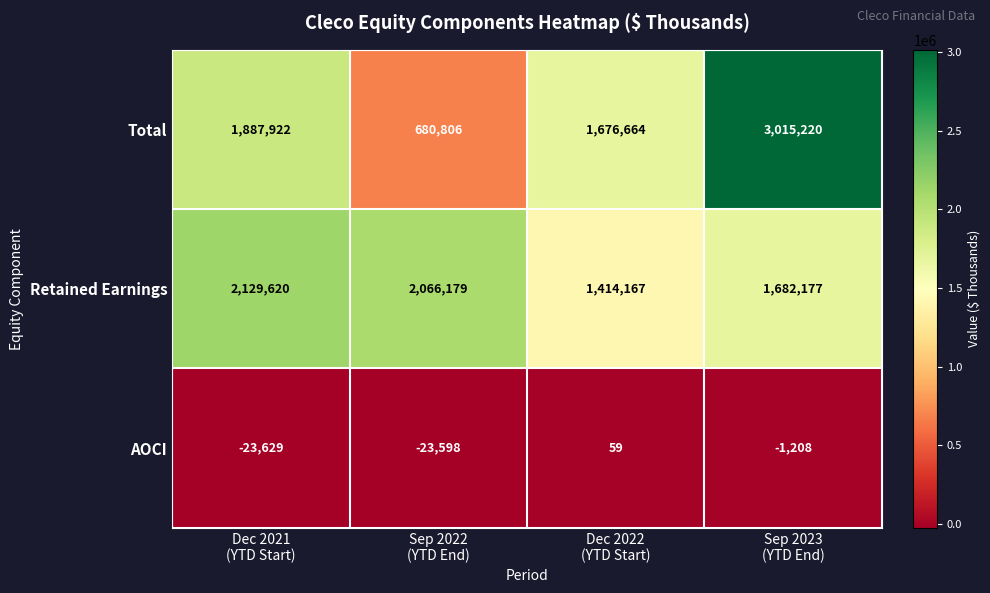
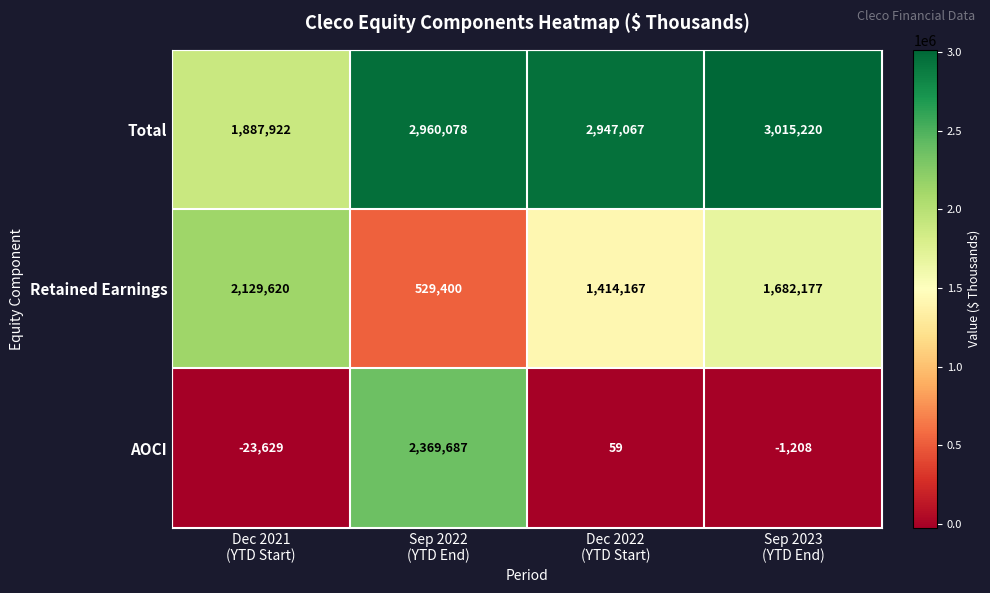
Total, Sep 2022 (YTD End): 680,806 -> 2,960,078
Total, Dec 2022 (YTD Start): 1,676,664 -> 2,947,067
Retained Earnings, Sep 2022 (YTD End): 2,066,179 -> 529,400
AOCI, Sep 2022 (YTD End): -23,598 -> 2,369,687
